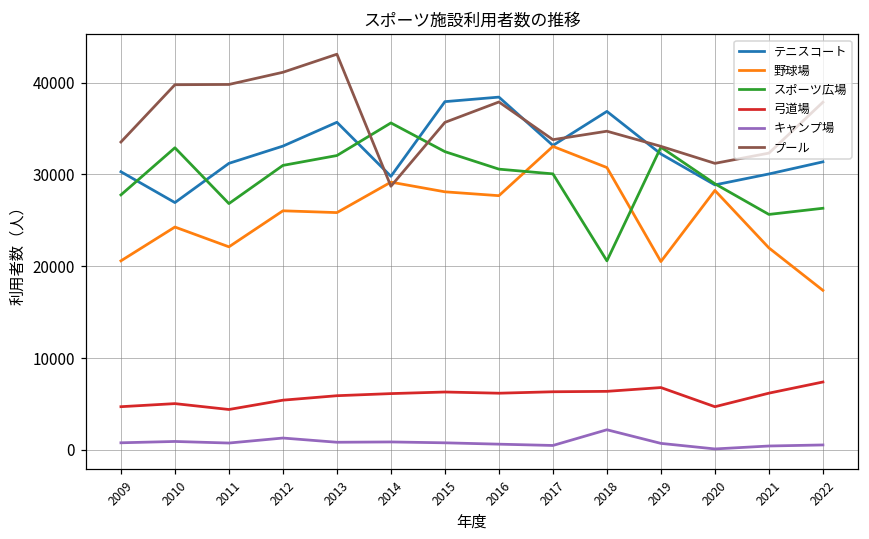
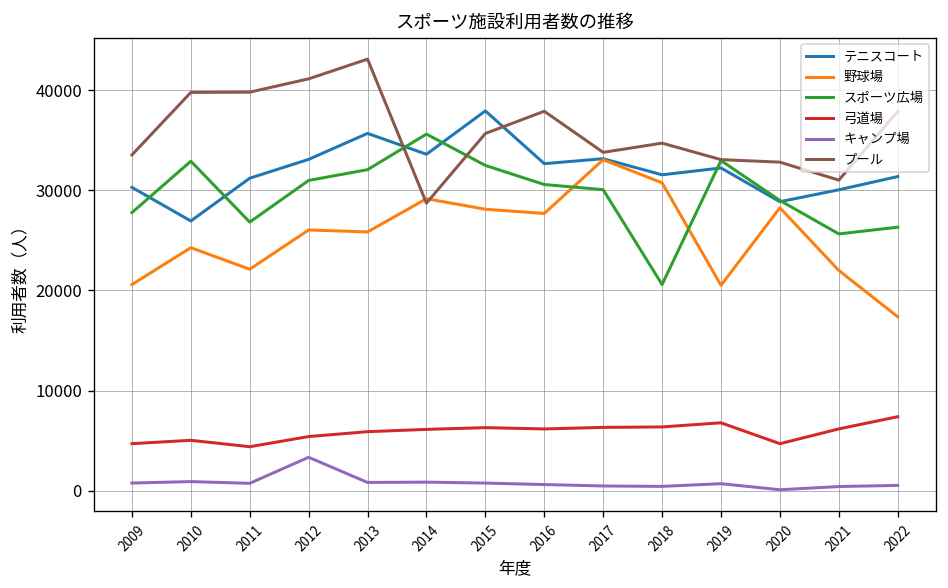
キャンプ場, 2012: 1000 -> 3000
テニスコート, 2014: 30000 -> 34000
テニスコート, 2016: 38000 -> 33000
テニスコート, 2018: 37000 -> 32000
キャンプ場, 2018: 2000 -> 0
プール, 2020: 31000 -> 33000
プール, 2021: 32000 -> 31000
